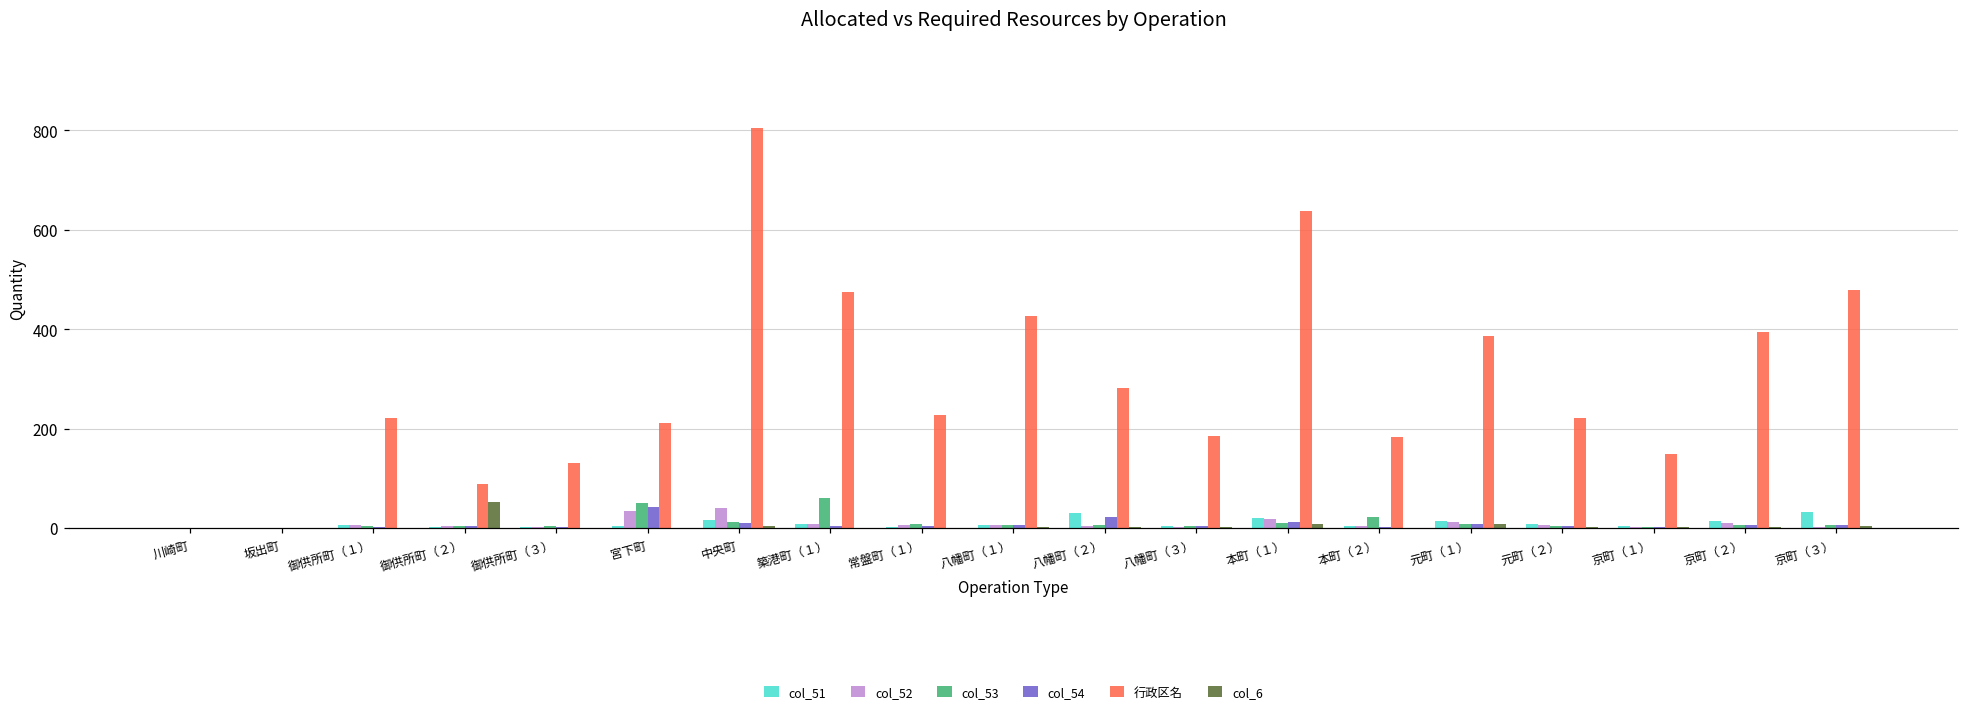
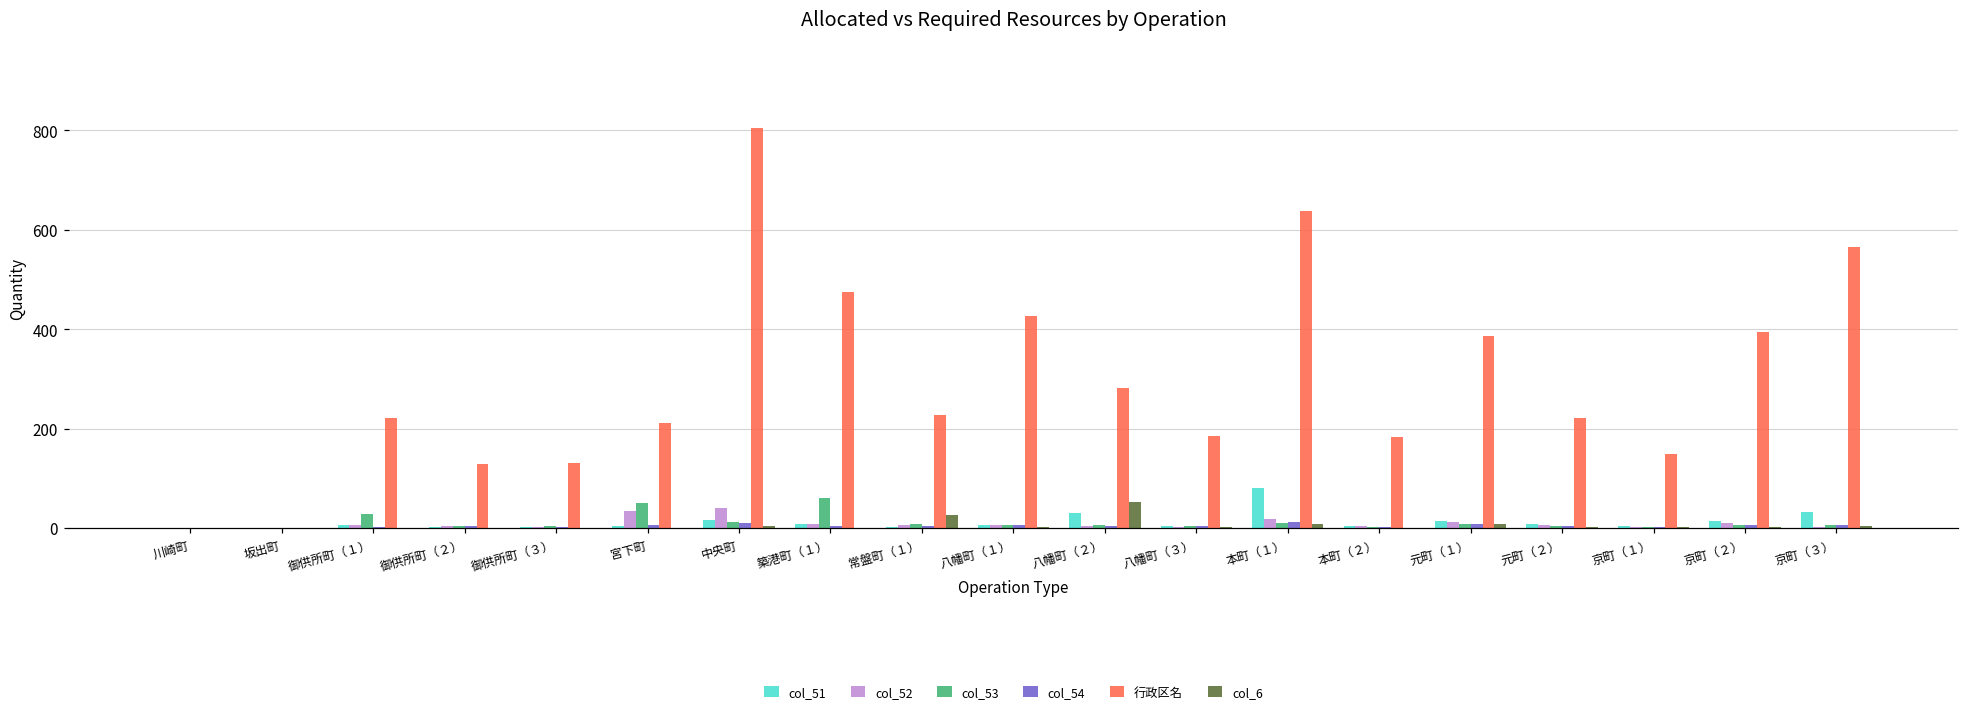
col_53, 御供所町（１）: 0 -> 30
行政区名, 御供所町（２）: 90 -> 130
col_6, 御供所町（２）: 50 -> 0
col_54, 宮下町: 40 -> 10
col_6, 常盤町（１）: 0 -> 30
col_54, 八幡町（２）: 20 -> 0
col_6, 八幡町（２）: 0 -> 50
col_51, 本町（１）: 20 -> 80
col_53, 本町（２）: 20 -> 0
行政区名, 京町（３）: 480 -> 570
